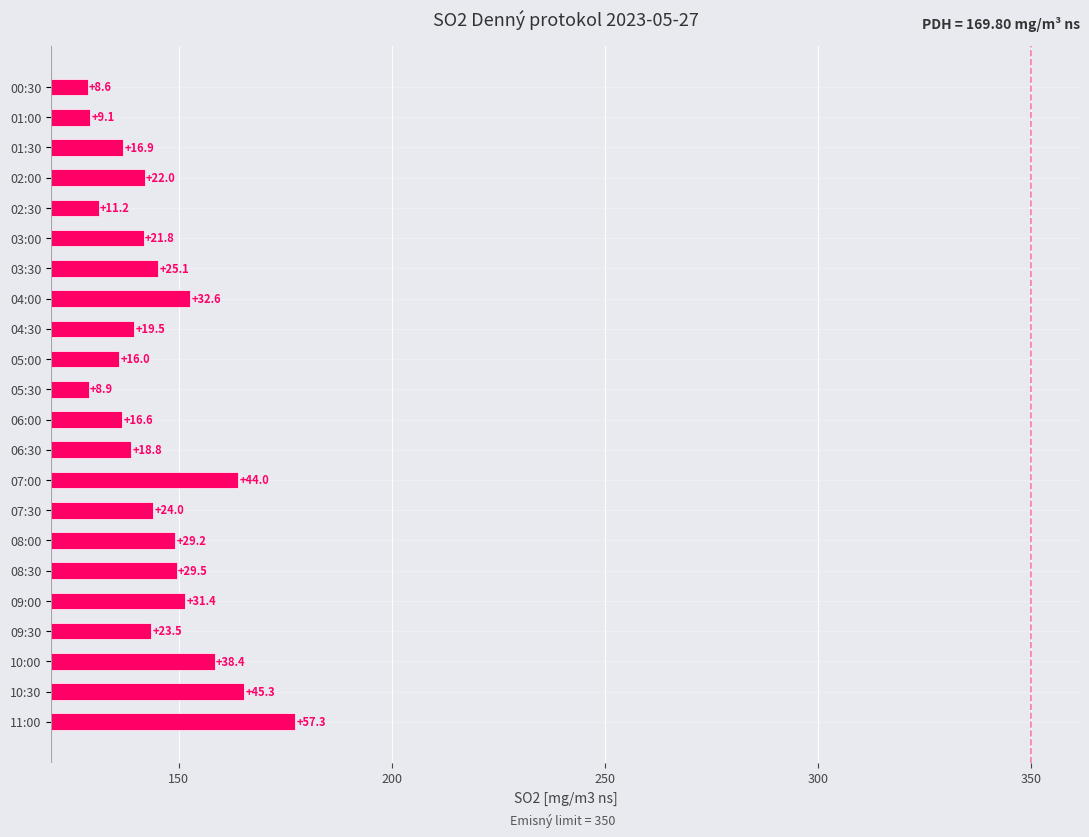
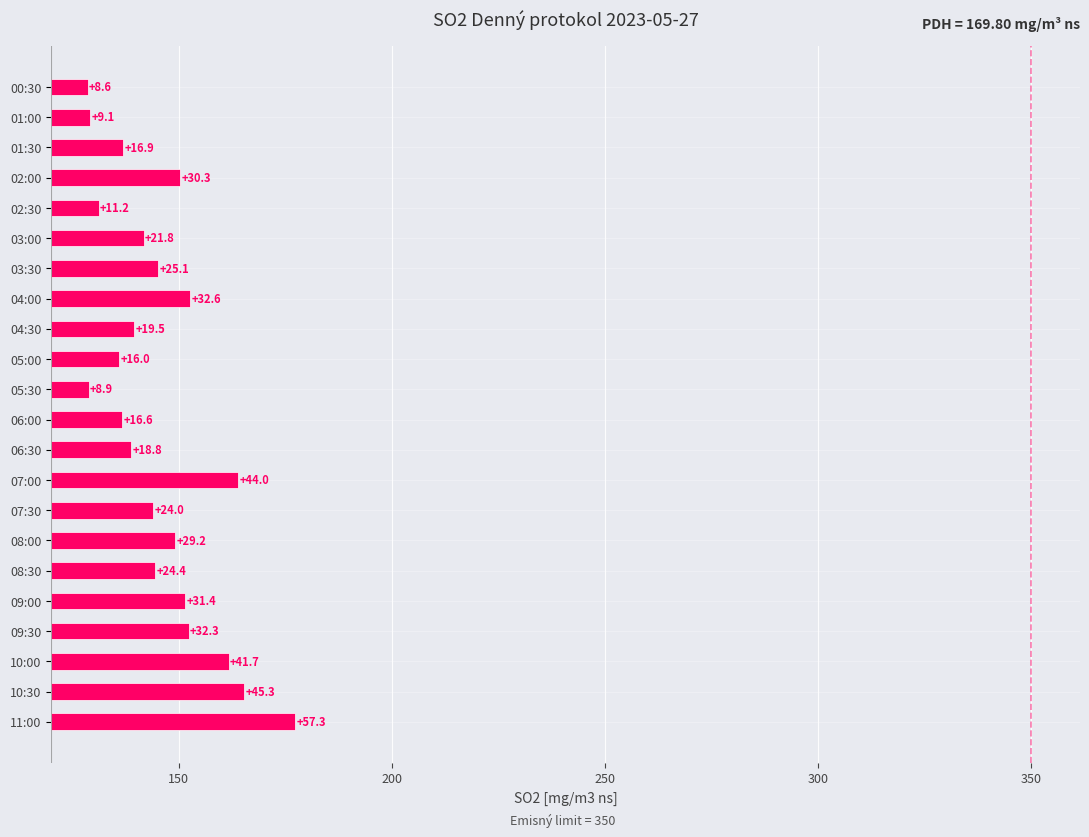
02:00: +22.0 -> +30.3
08:30: +29.5 -> +24.4
09:30: +23.5 -> +32.3
10:00: +38.4 -> +41.7
